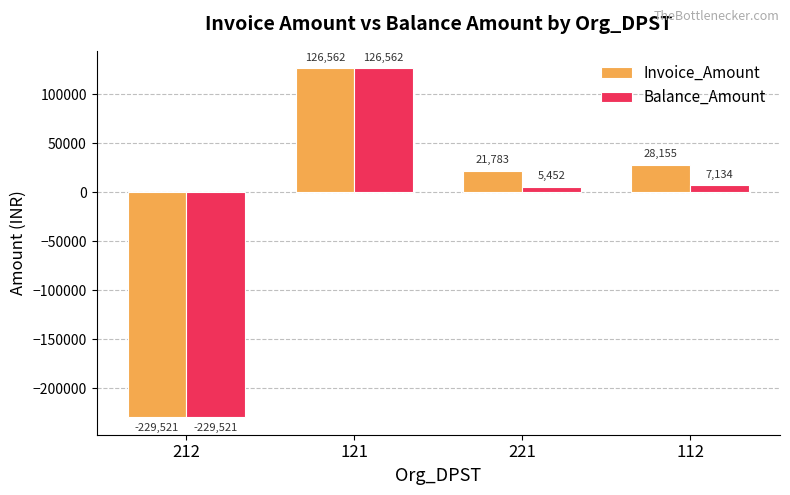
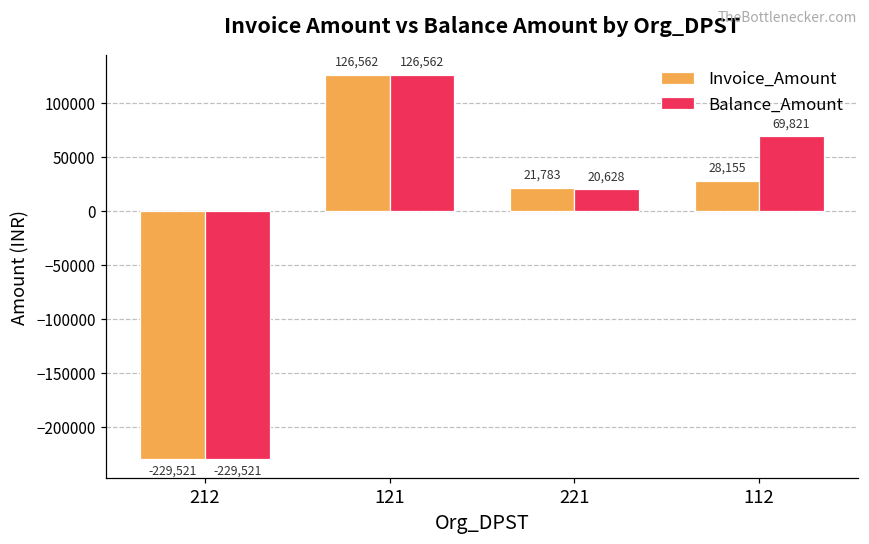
Balance_Amount, 221: 5,452 -> 20,628
Balance_Amount, 112: 7,134 -> 69,821
